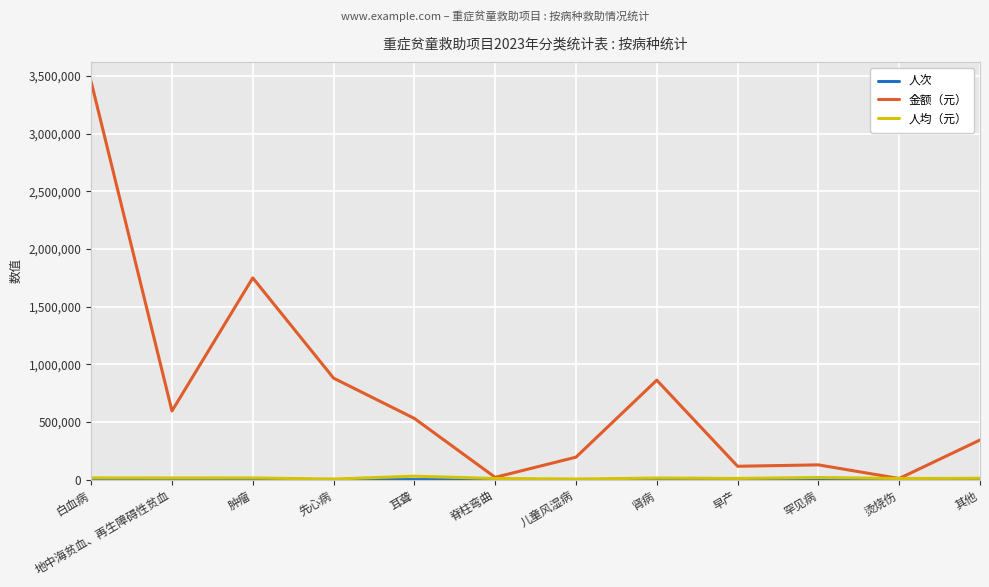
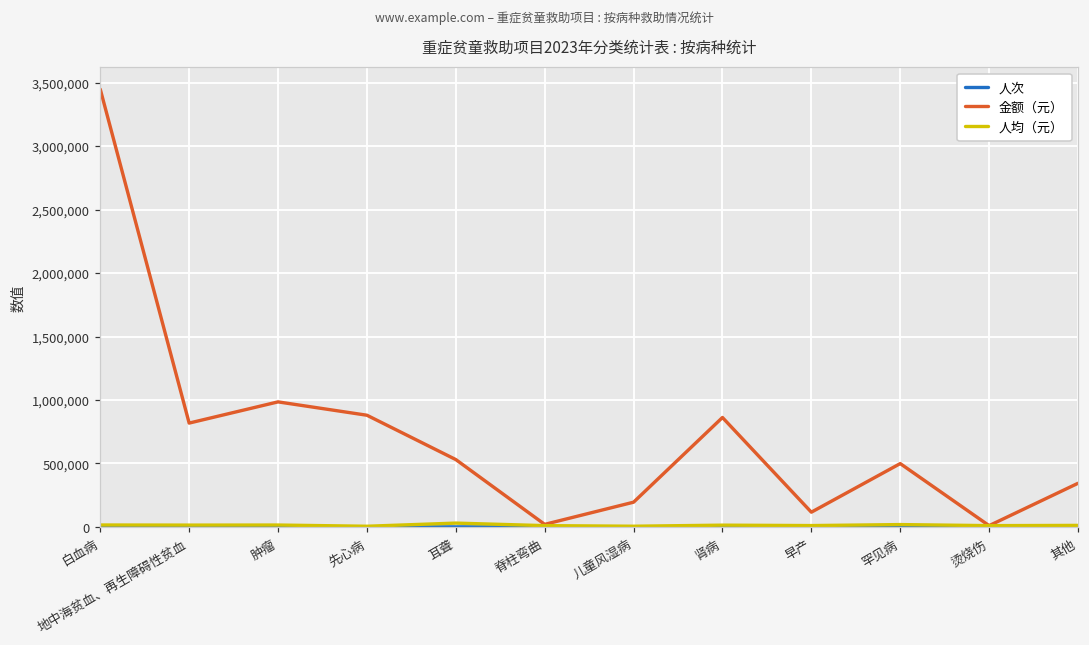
金额（元）, 地中海贫血、再生障碍性贫血: 600,000 -> 820,000
金额（元）, 肿瘤: 1,750,000 -> 990,000
金额（元）, 罕见病: 130,000 -> 500,000
